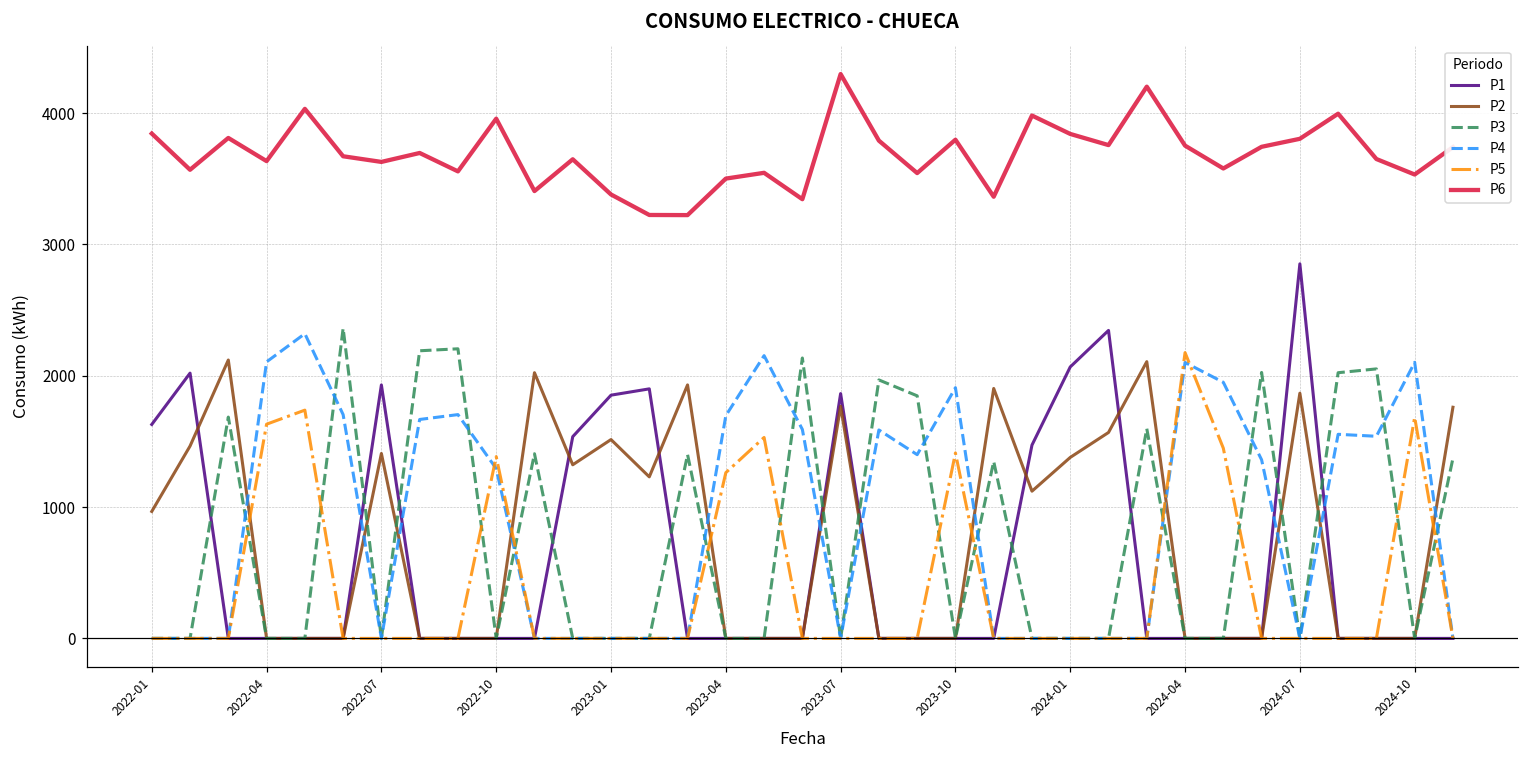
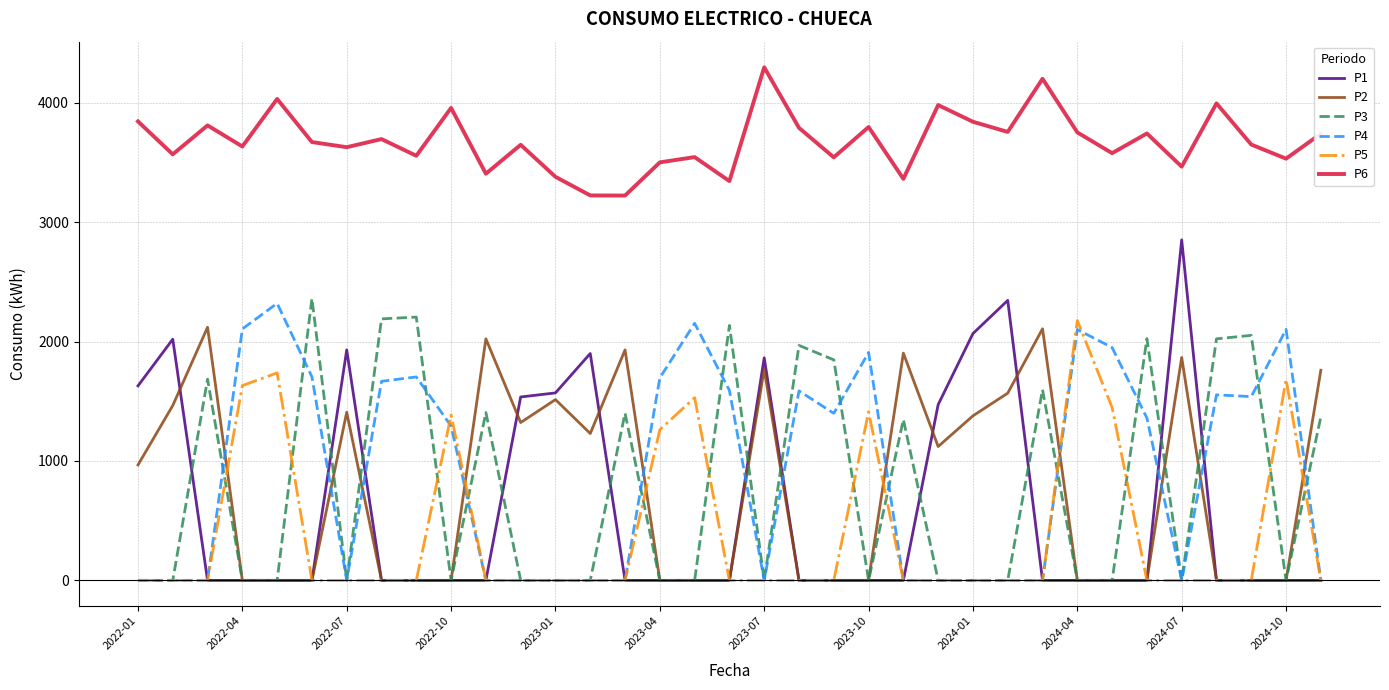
P1, 2023-01: 1850 -> 1570
P6, 2024-07: 3800 -> 3470
